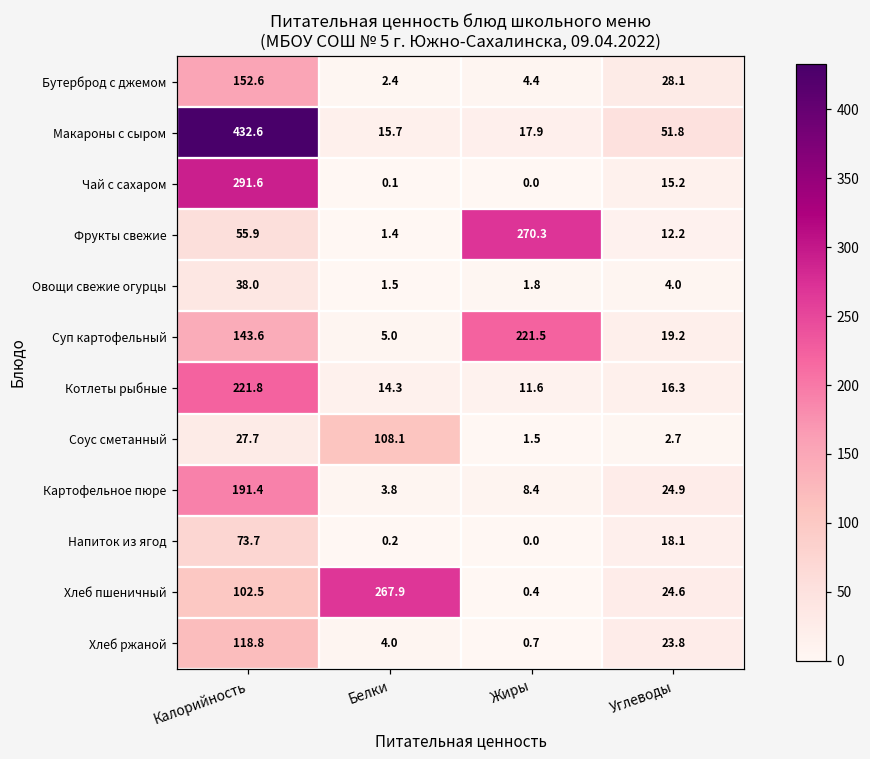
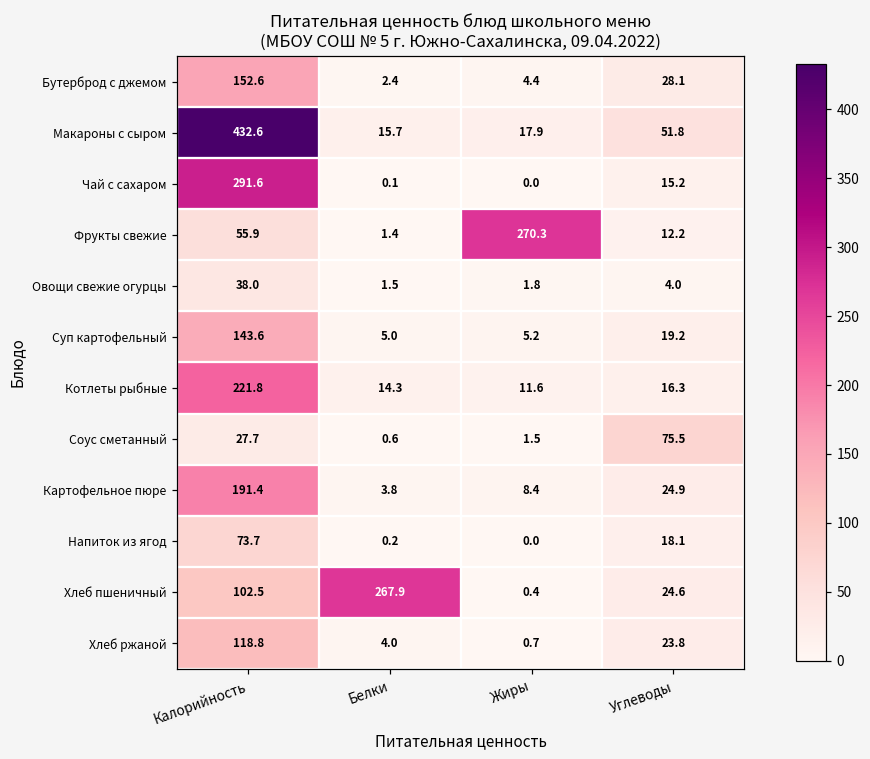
Суп картофельный, Жиры: 221.5 -> 5.2
Соус сметанный, Белки: 108.1 -> 0.6
Соус сметанный, Углеводы: 2.7 -> 75.5
